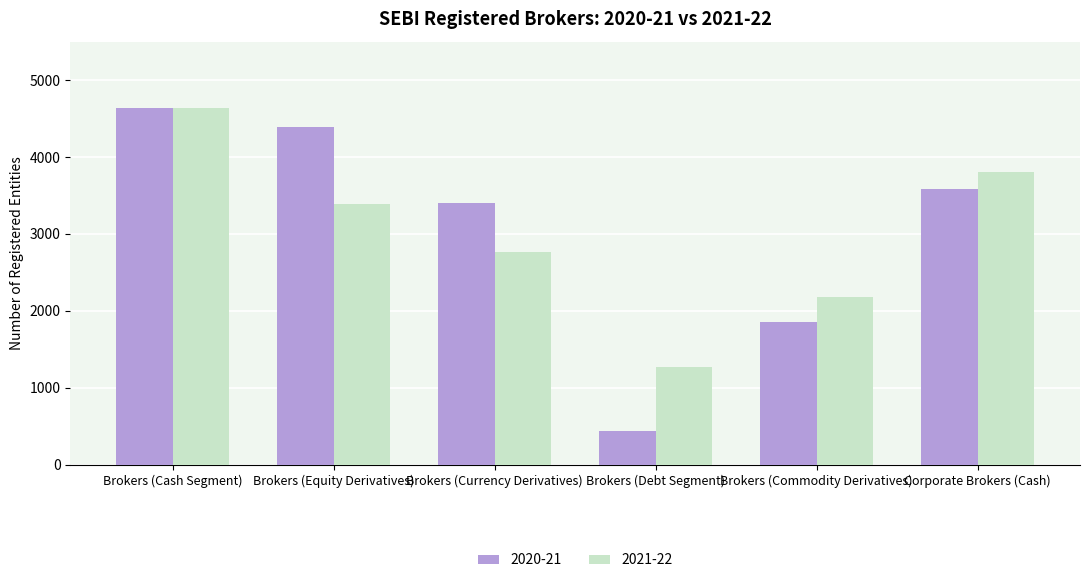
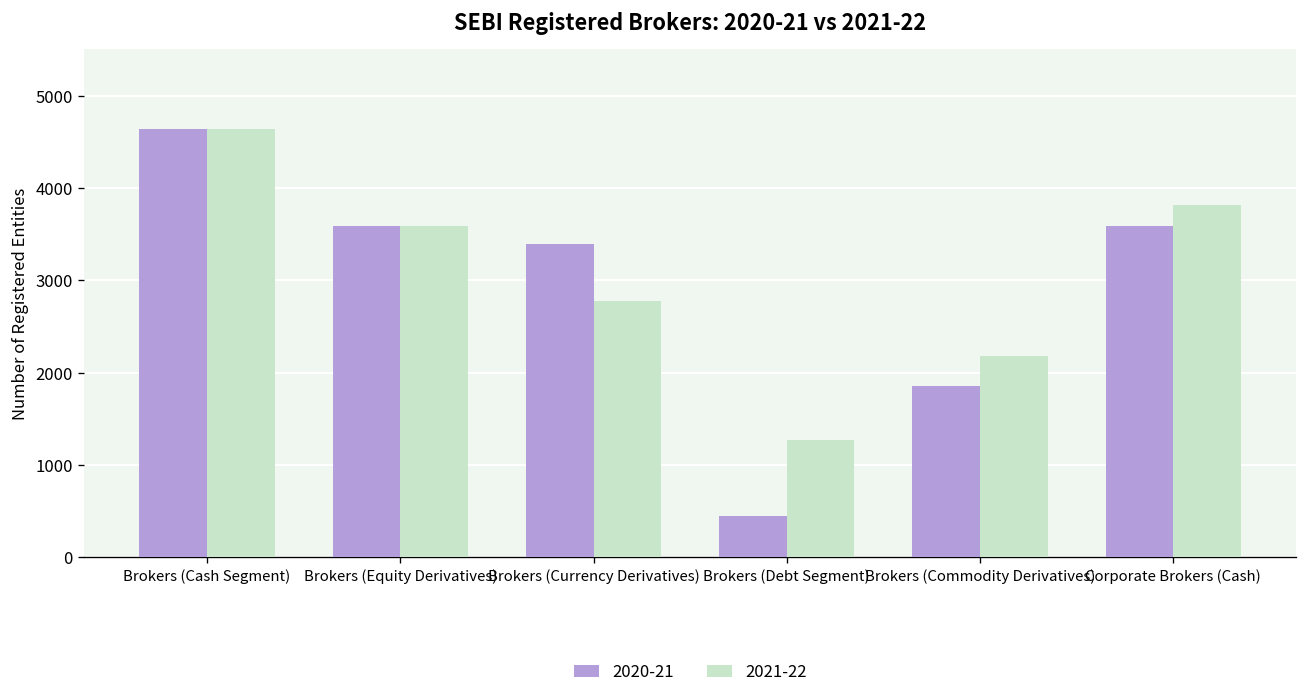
2020-21, Brokers (Equity Derivatives): 4400 -> 3600
2021-22, Brokers (Equity Derivatives): 3400 -> 3600
